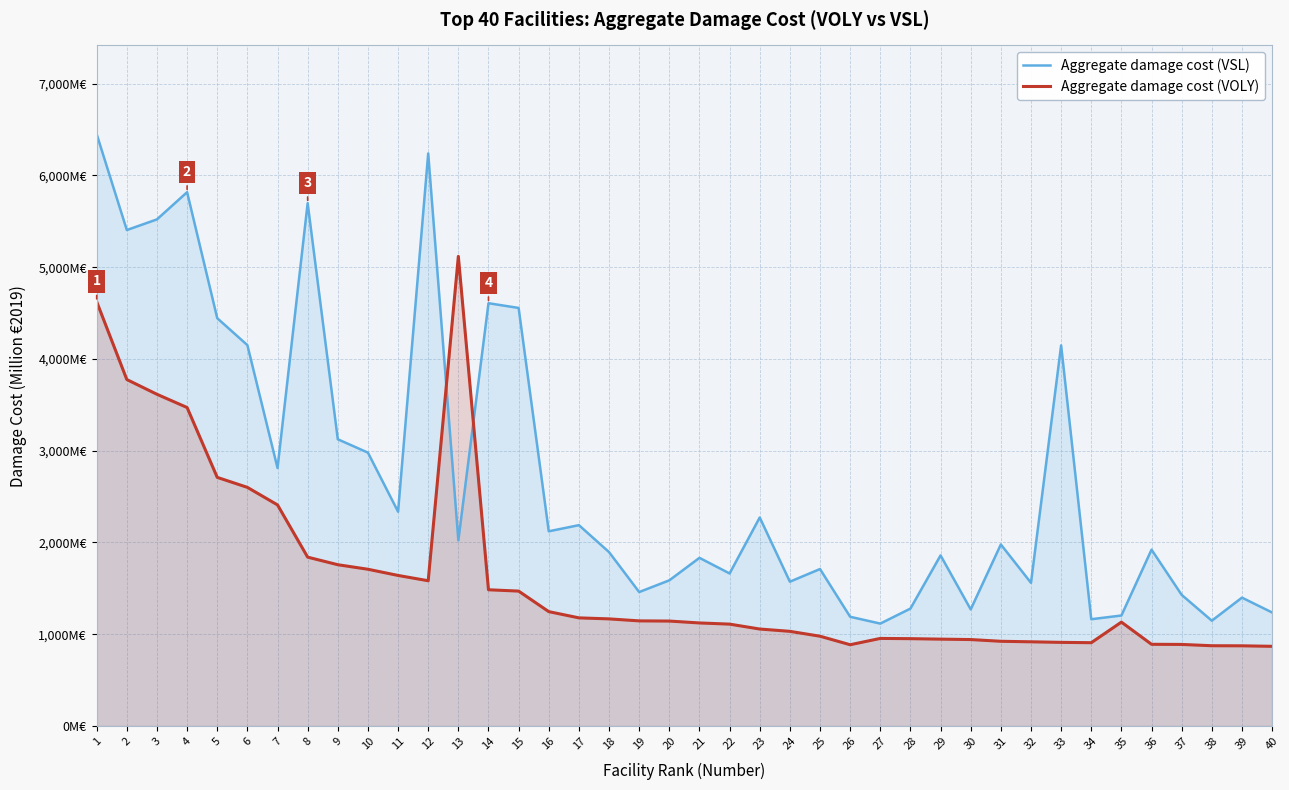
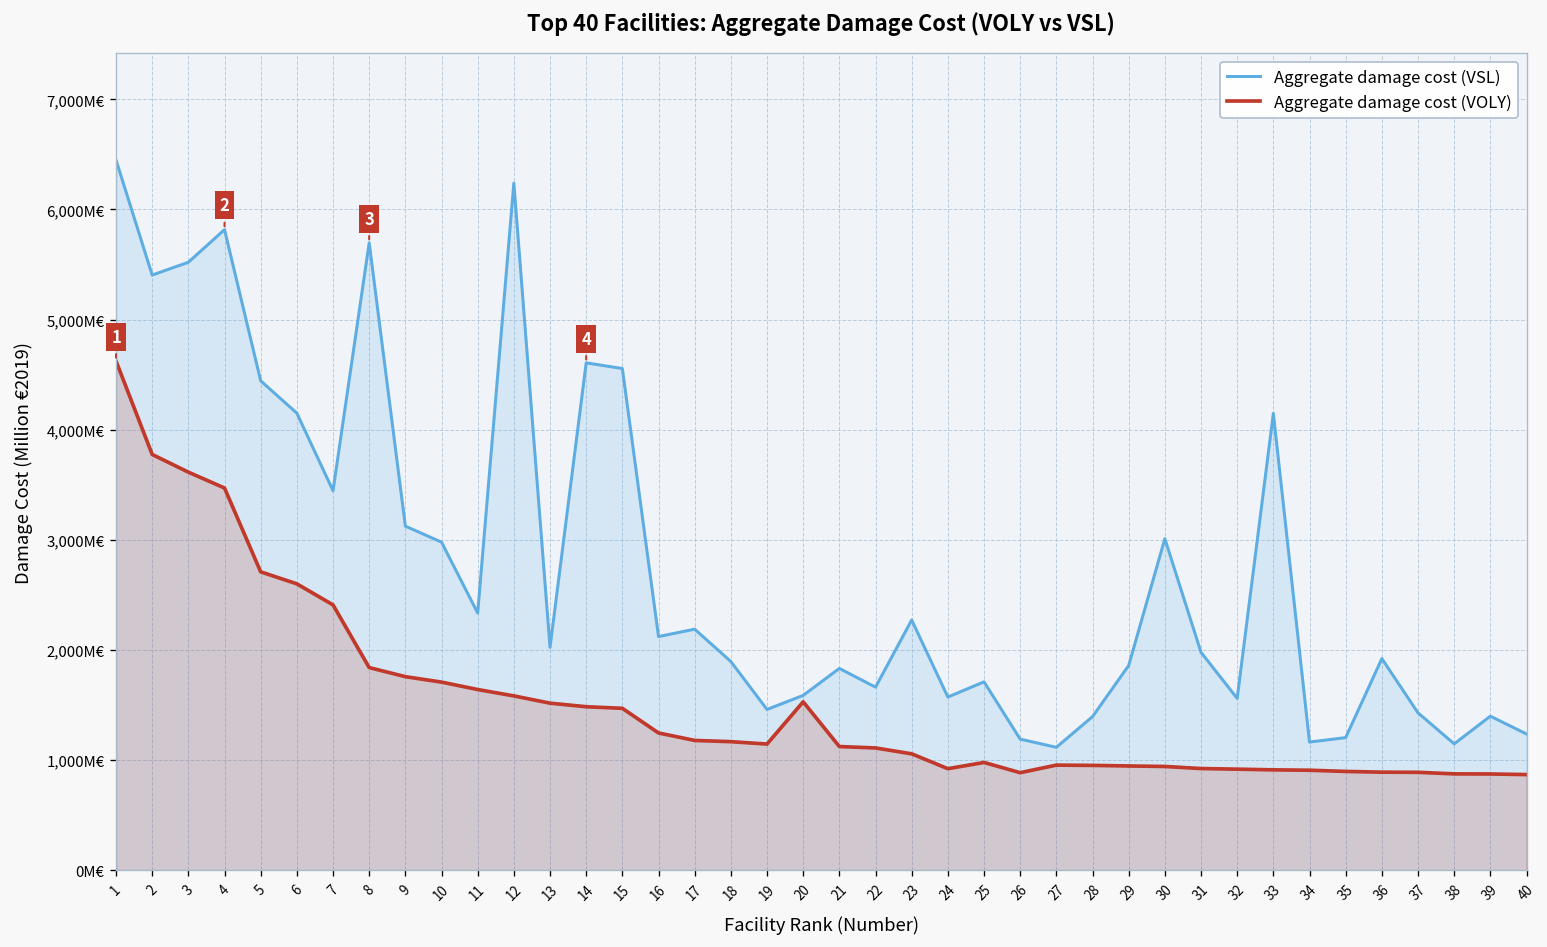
Aggregate damage cost (VSL), 7: 2,800M€ -> 3,400M€
Aggregate damage cost (VOLY), 13: 5,100M€ -> 1,500M€
Aggregate damage cost (VOLY), 20: 1,100M€ -> 1,500M€
Aggregate damage cost (VOLY), 24: 1,000M€ -> 900M€
Aggregate damage cost (VSL), 28: 1,300M€ -> 1,400M€
Aggregate damage cost (VSL), 30: 1,300M€ -> 3,000M€
Aggregate damage cost (VOLY), 35: 1,100M€ -> 900M€
